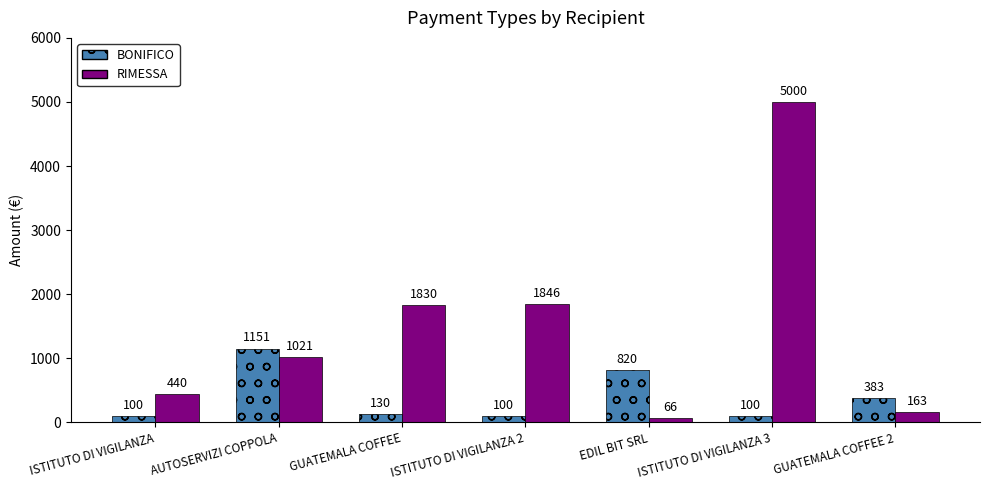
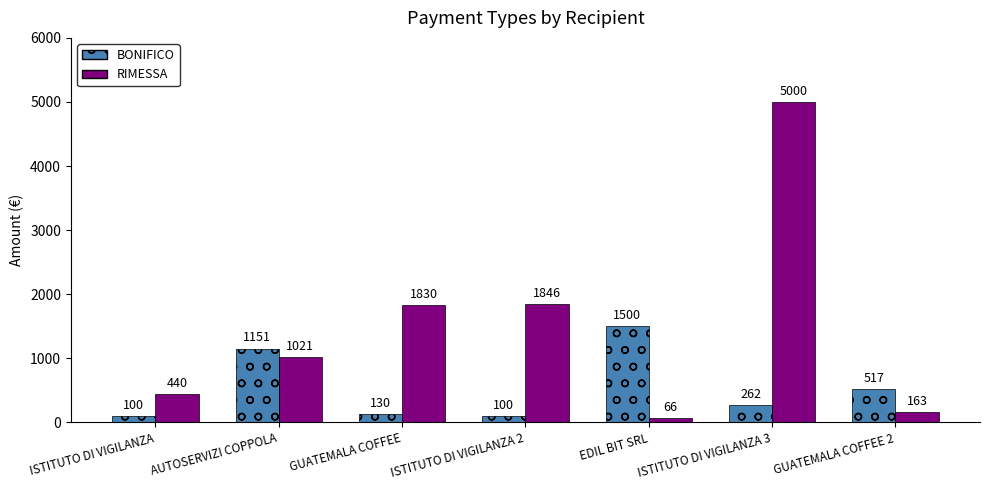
BONIFICO, EDIL BIT SRL: 820 -> 1500
BONIFICO, ISTITUTO DI VIGILANZA 3: 100 -> 262
BONIFICO, GUATEMALA COFFEE 2: 383 -> 517
